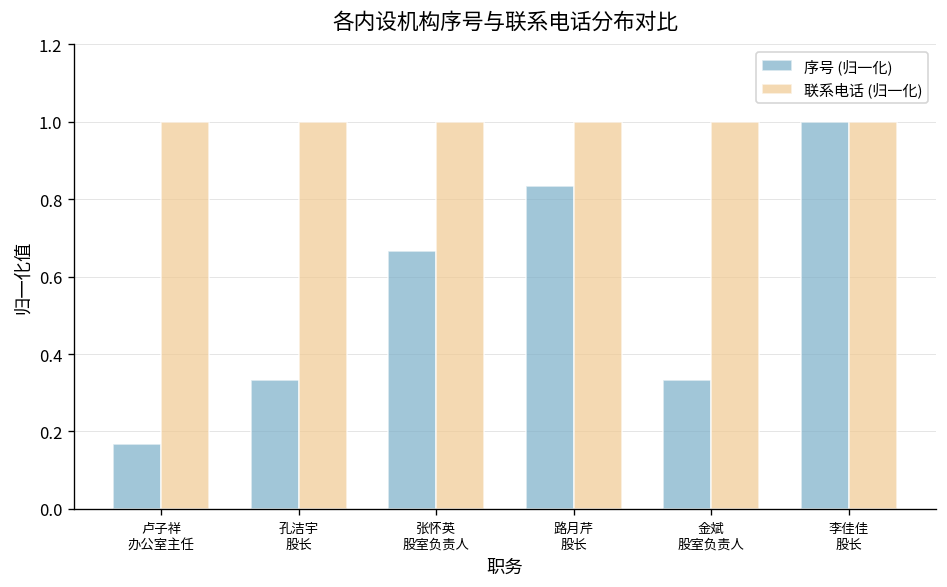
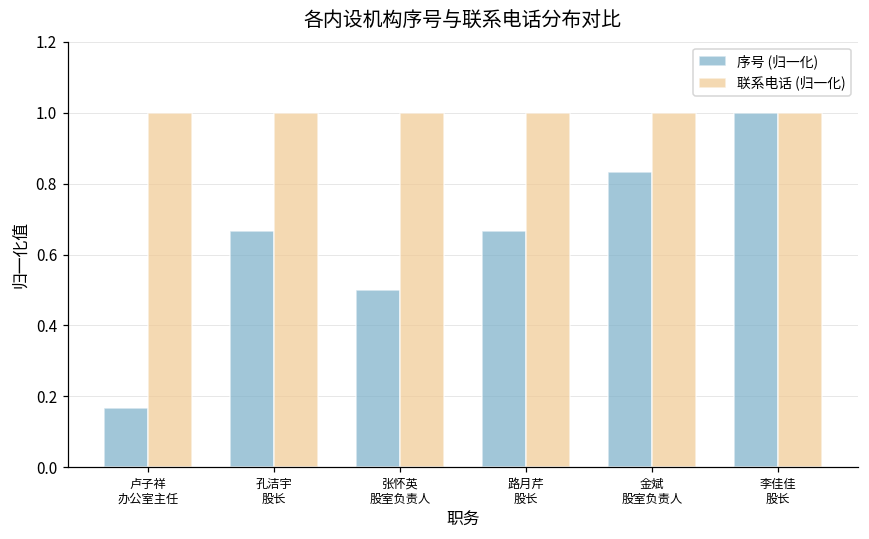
序号 (归一化), 孔洁宇 股长: 0.33 -> 0.67
序号 (归一化), 张怀英 股室负责人: 0.67 -> 0.50
序号 (归一化), 路月芹 股长: 0.83 -> 0.67
序号 (归一化), 金斌 股室负责人: 0.33 -> 0.83
